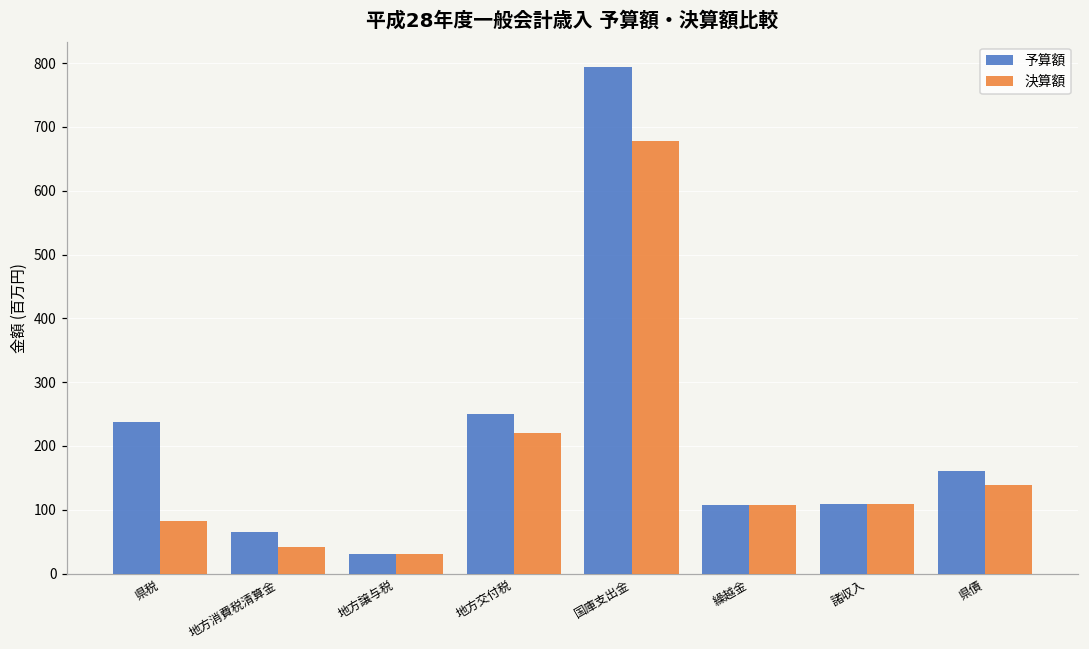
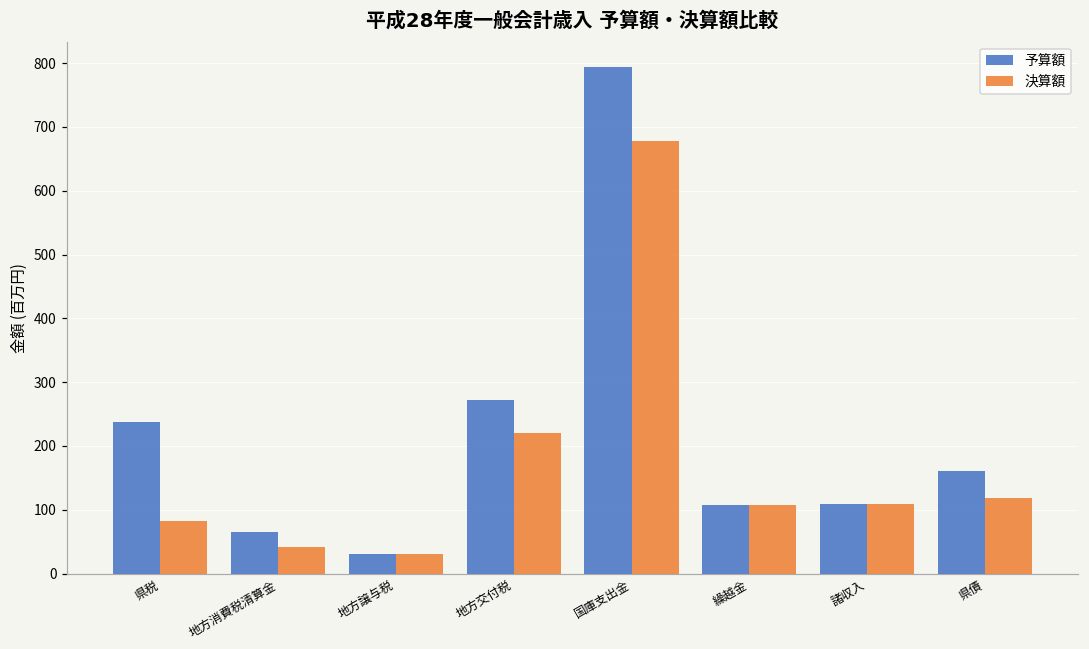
予算額, 地方交付税: 250 -> 270
決算額, 県債: 140 -> 120
